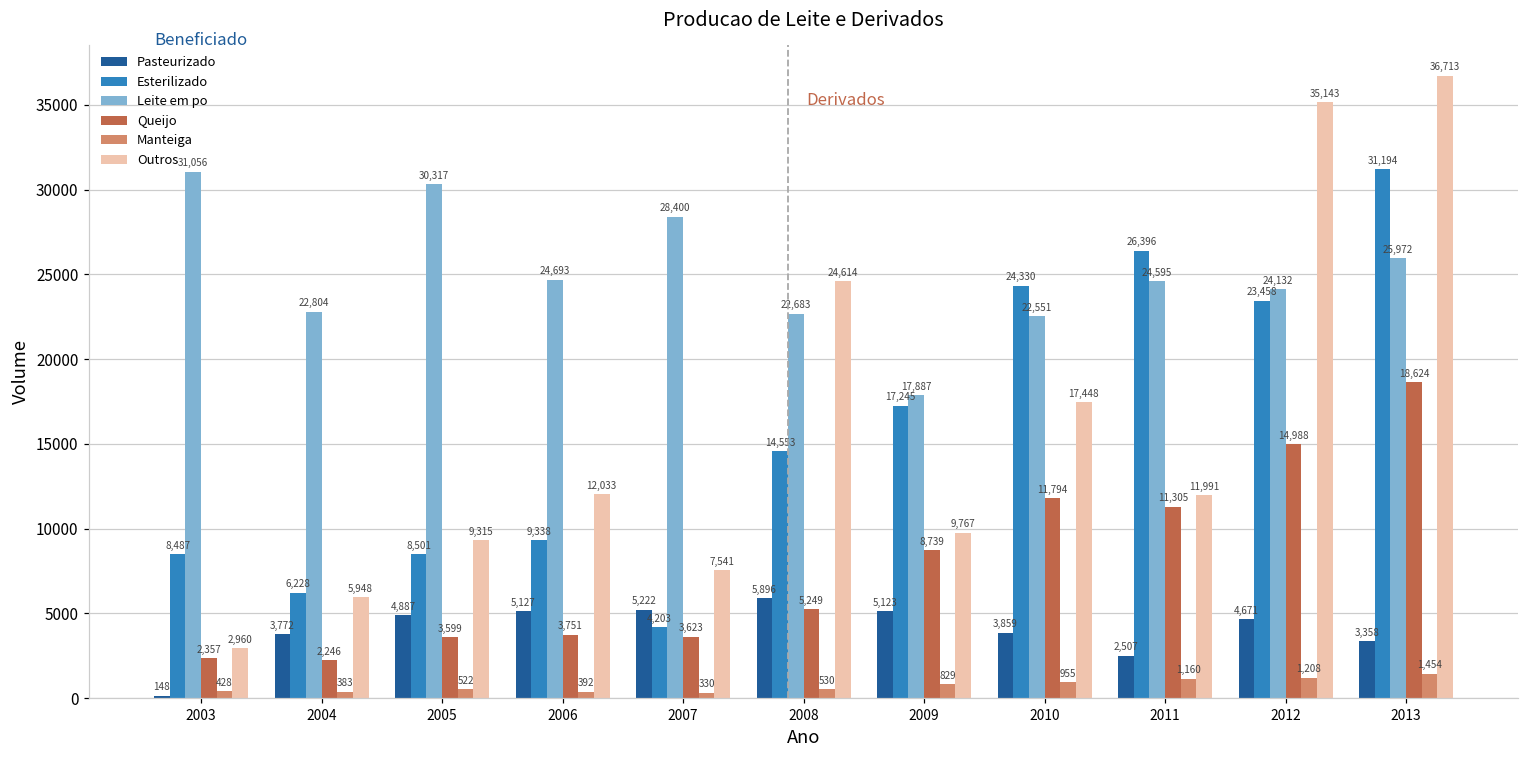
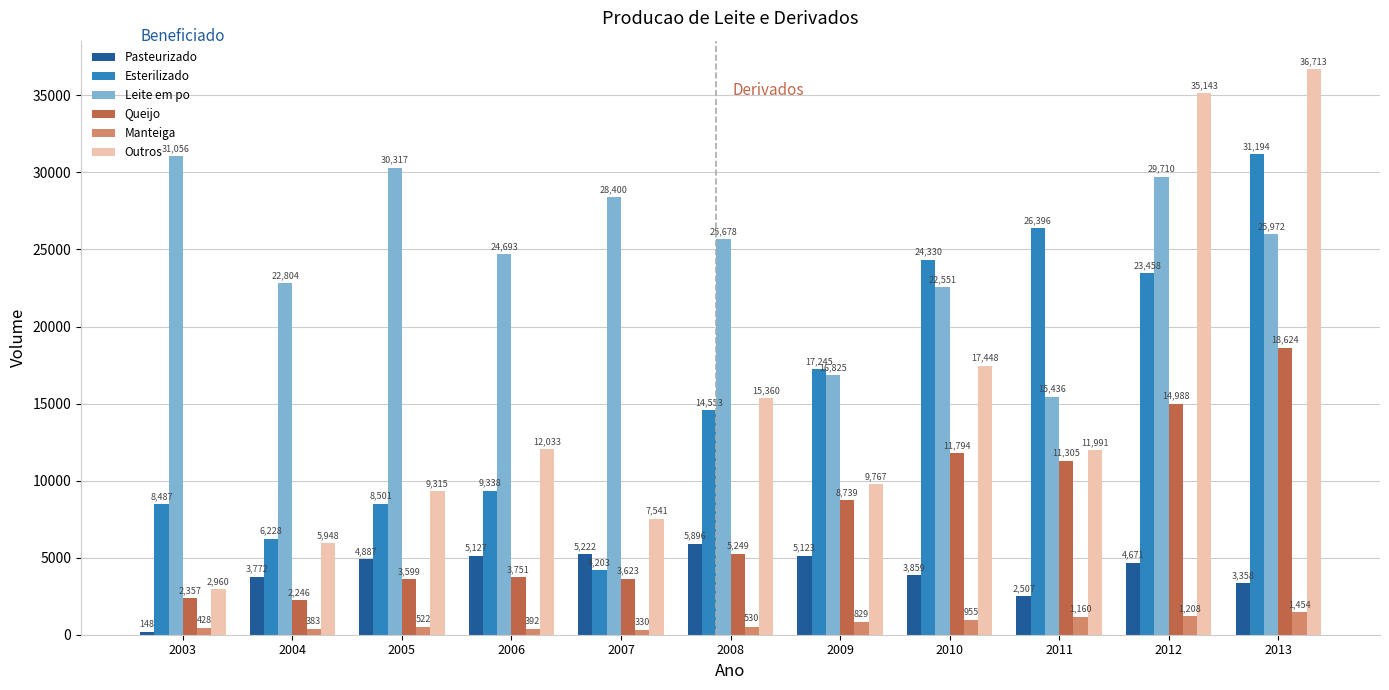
Leite em po, 2008: 22,683 -> 25,678
Outros, 2008: 24,614 -> 15,360
Leite em po, 2009: 17,887 -> 16,825
Leite em po, 2011: 24,595 -> 15,436
Leite em po, 2012: 24,132 -> 29,710
